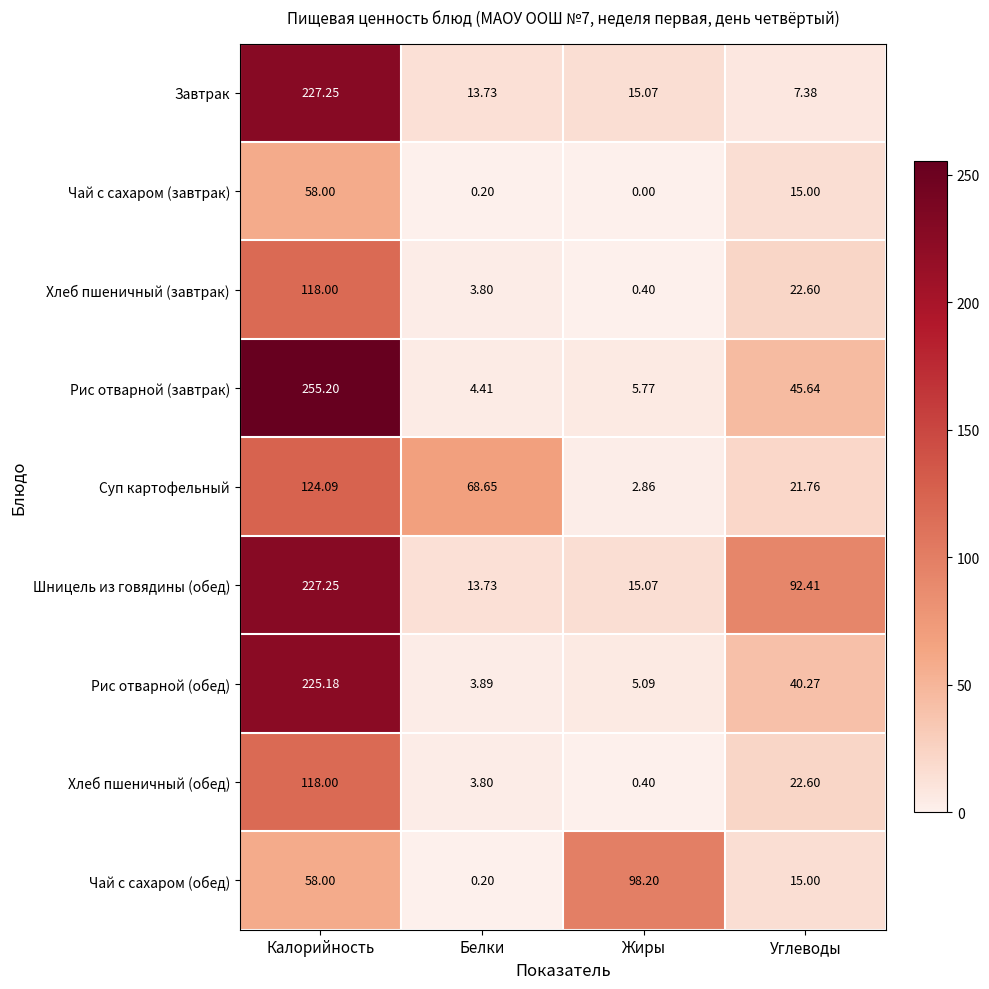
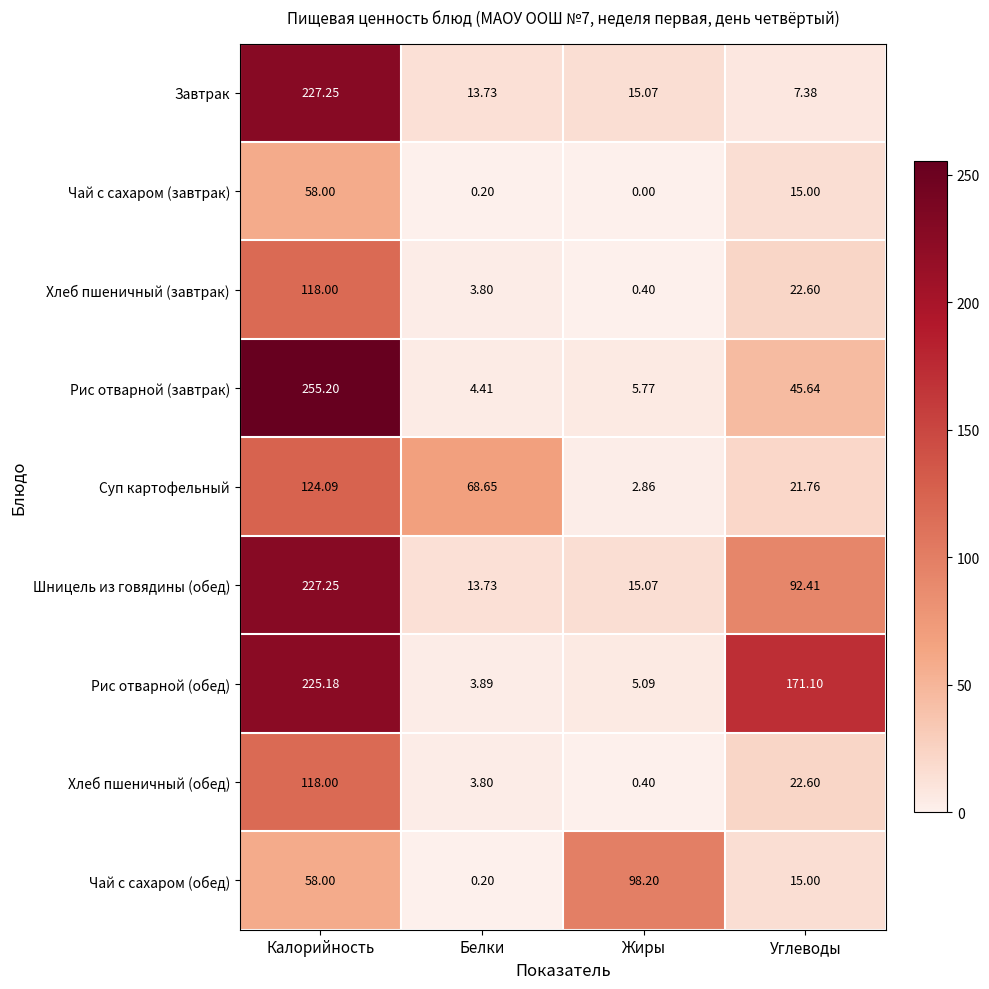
Рис отварной (обед), Углеводы: 40.27 -> 171.10
